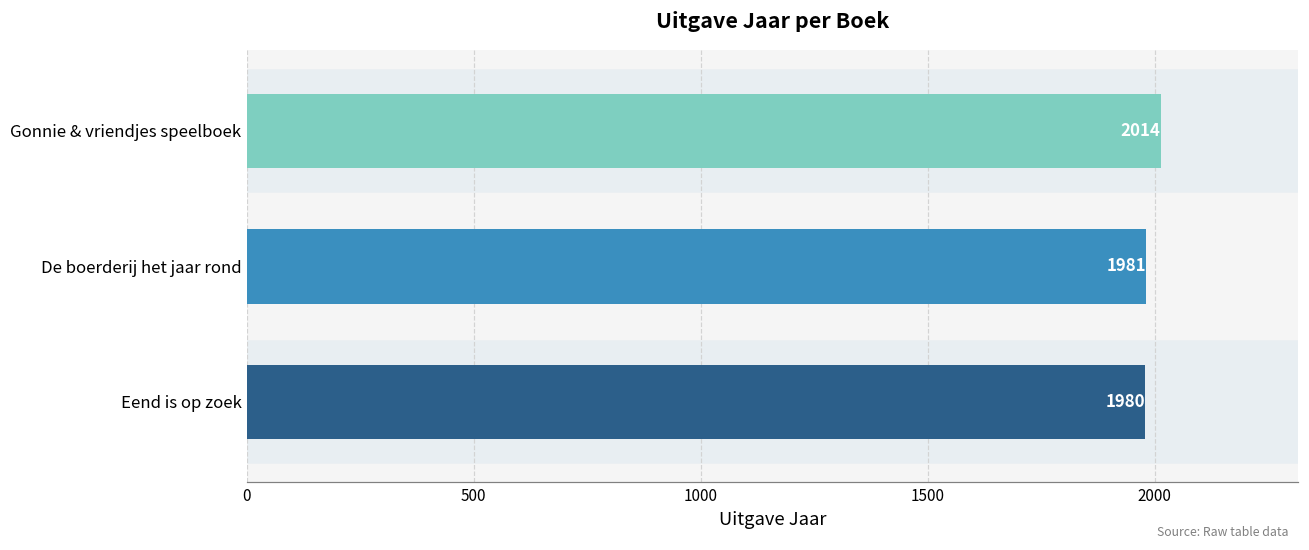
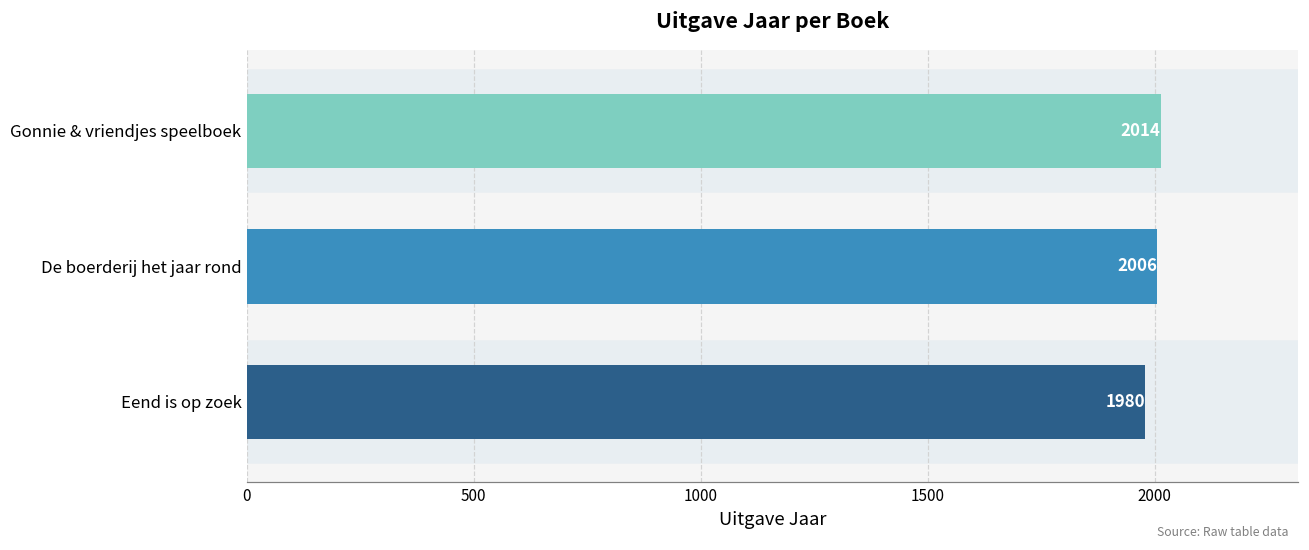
De boerderij het jaar rond: 1981 -> 2006
